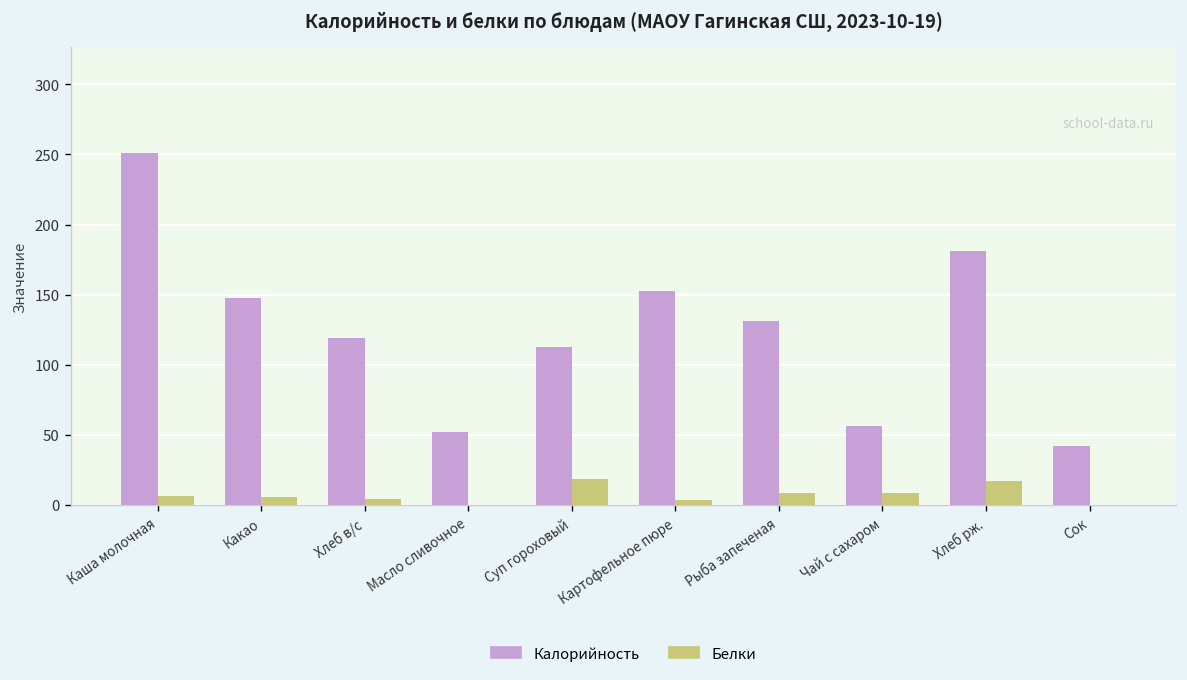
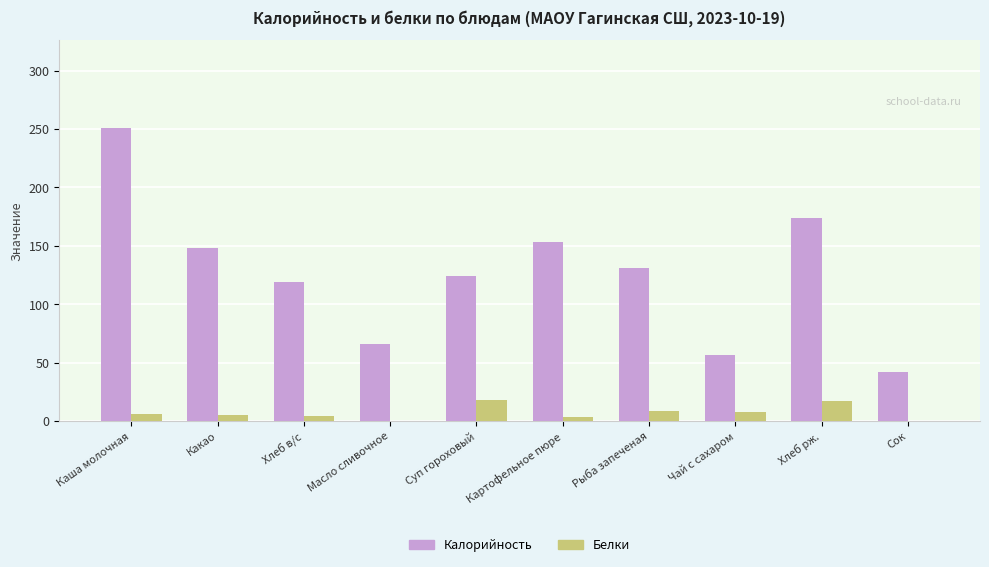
Калорийность, Масло сливочное: 52 -> 66
Калорийность, Суп гороховый: 113 -> 124
Калорийность, Хлеб рж.: 181 -> 174
